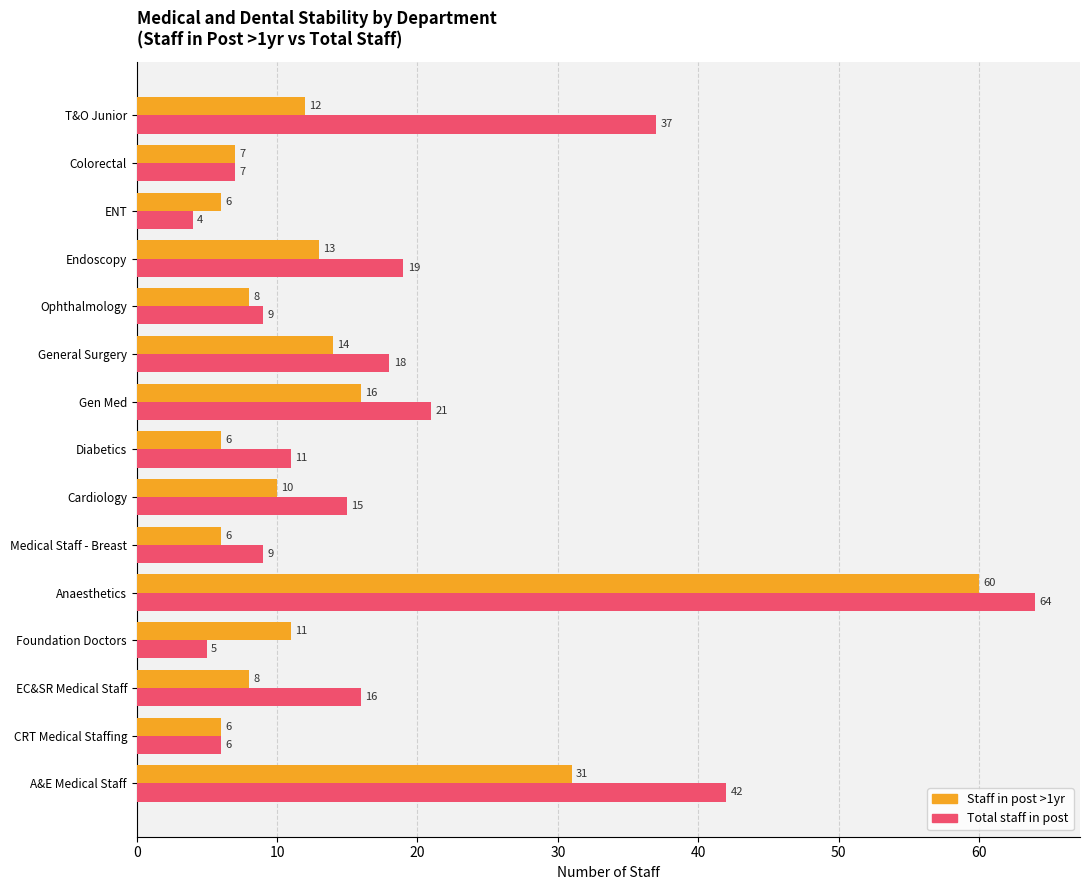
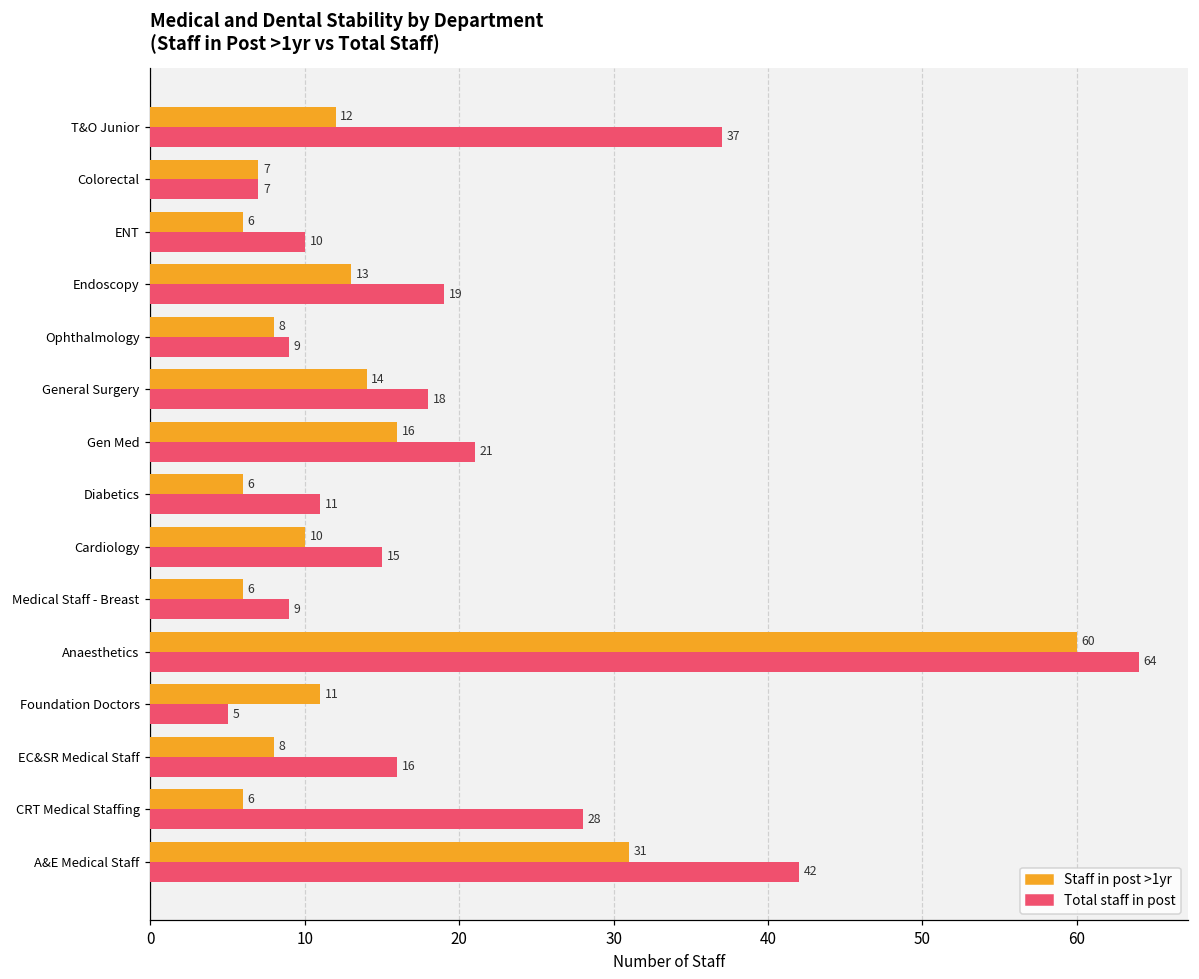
Total staff in post, ENT: 4 -> 10
Total staff in post, CRT Medical Staffing: 6 -> 28
